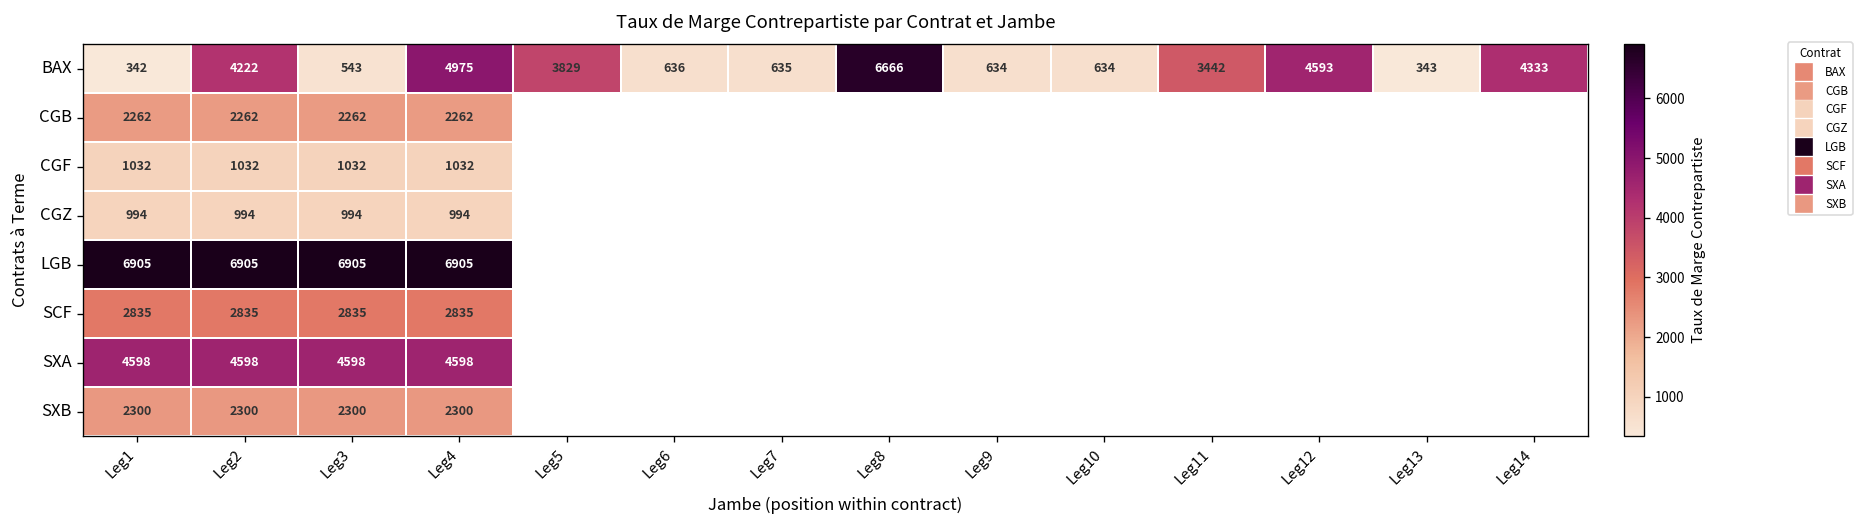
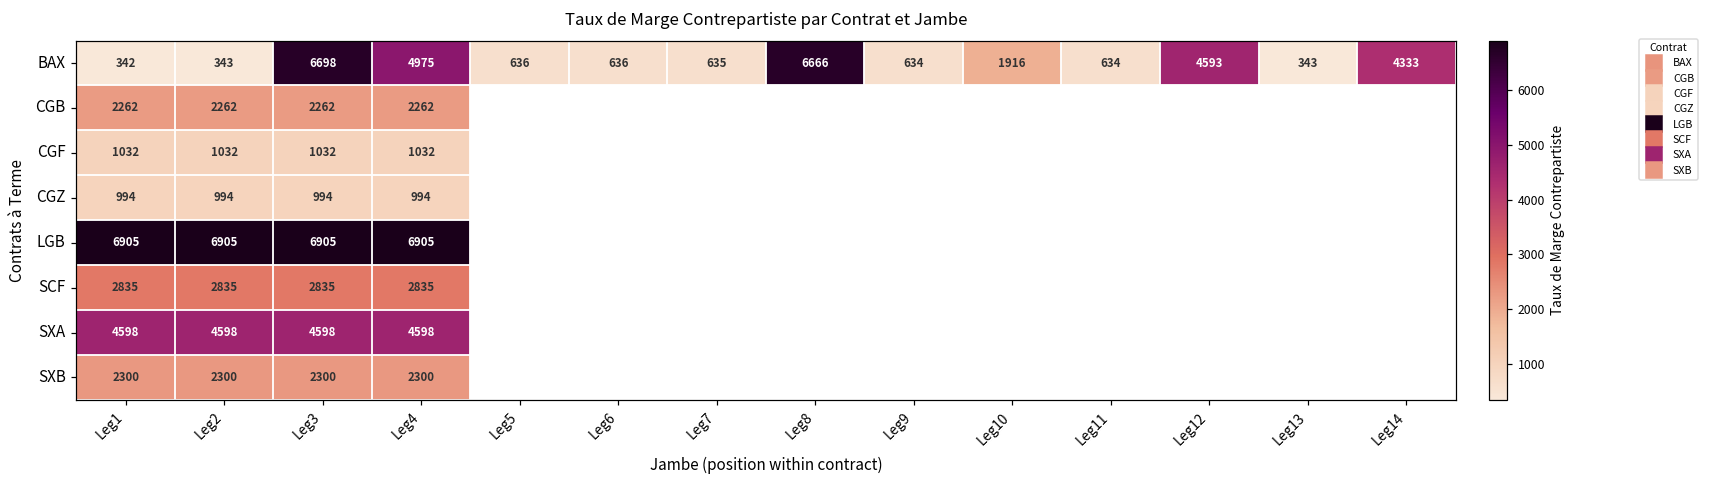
BAX, Leg2: 4222 -> 343
BAX, Leg3: 543 -> 6698
BAX, Leg5: 3829 -> 636
BAX, Leg10: 634 -> 1916
BAX, Leg11: 3442 -> 634
